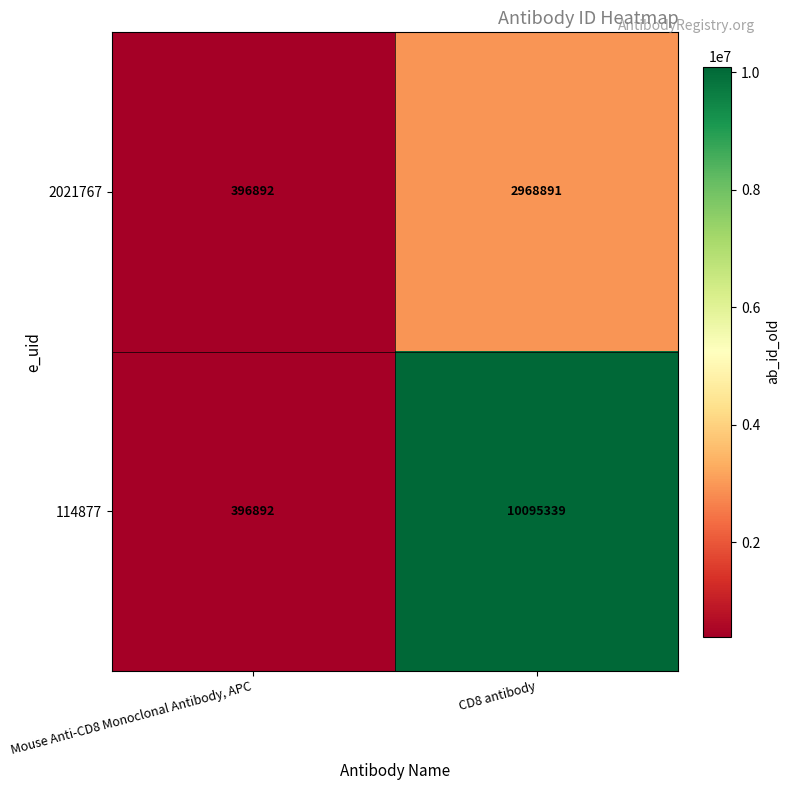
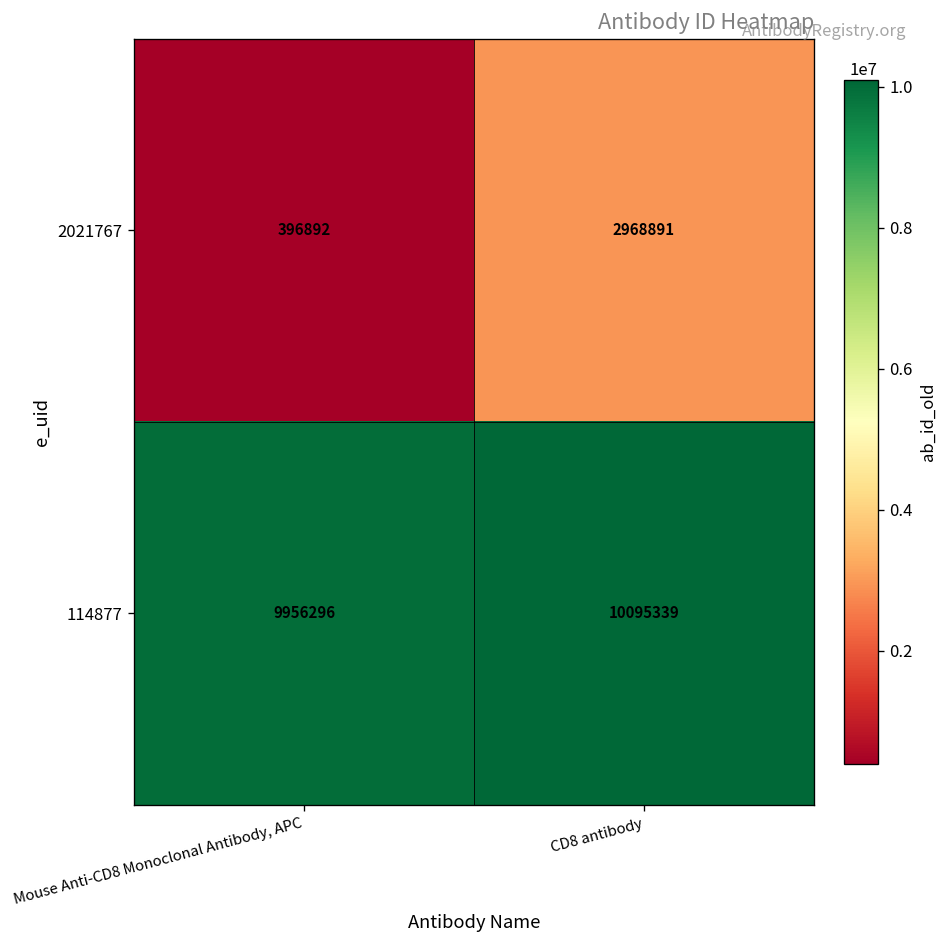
114877, Mouse Anti-CD8 Monoclonal Antibody, APC: 396892 -> 9956296
